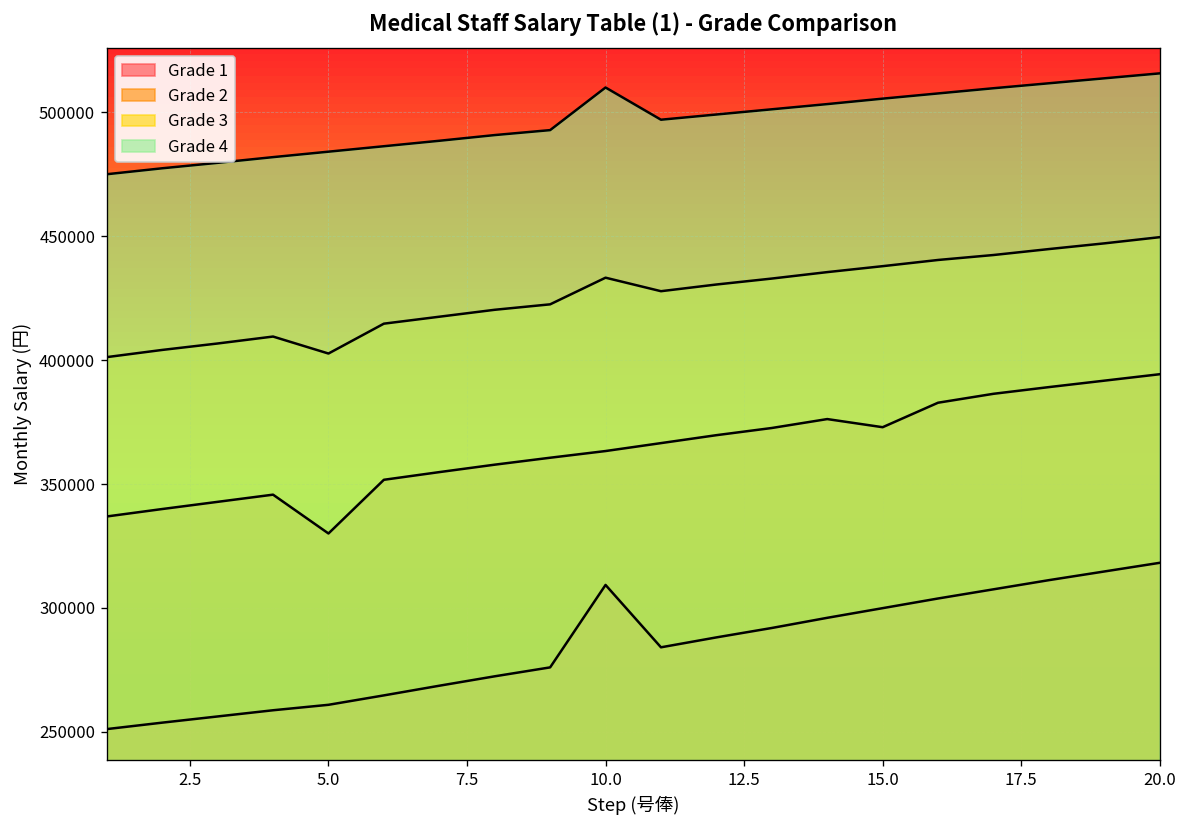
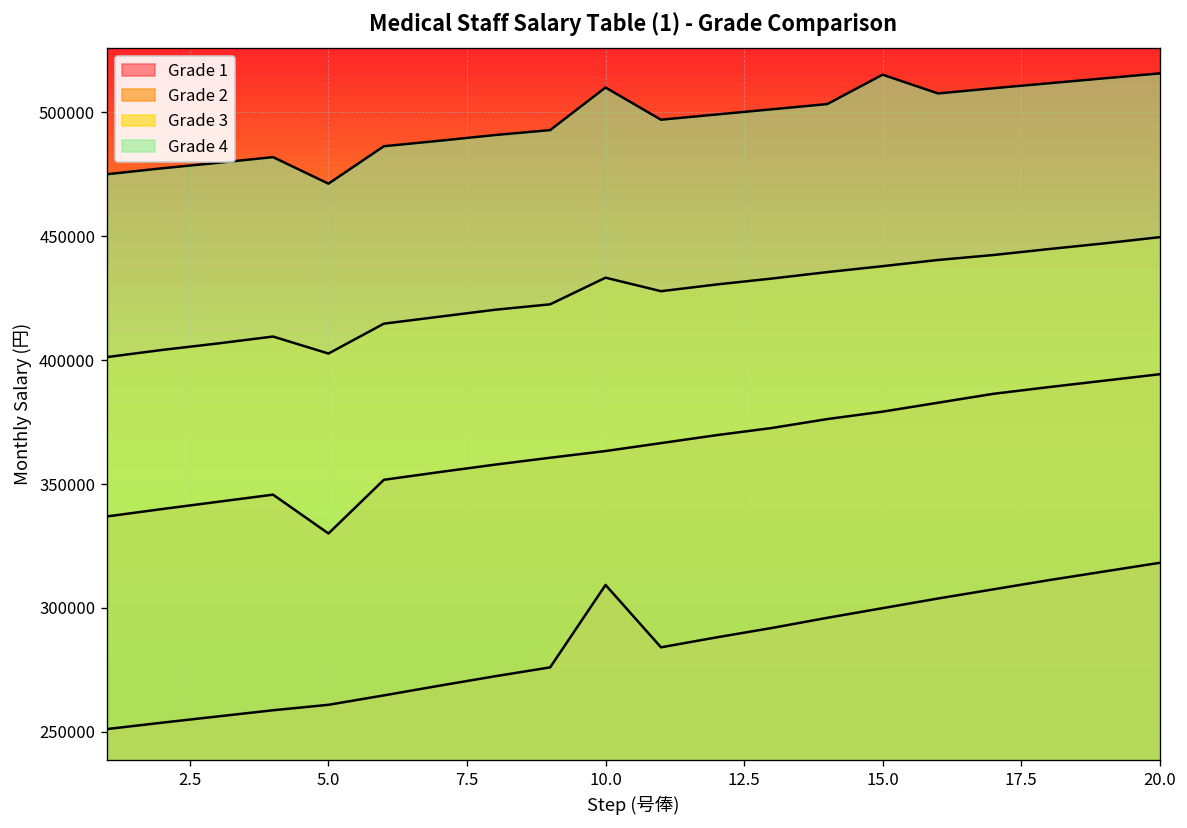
Grade 4, 5.0: 484000 -> 471000
Grade 2, 15.0: 373000 -> 379000
Grade 4, 15.0: 506000 -> 515000
